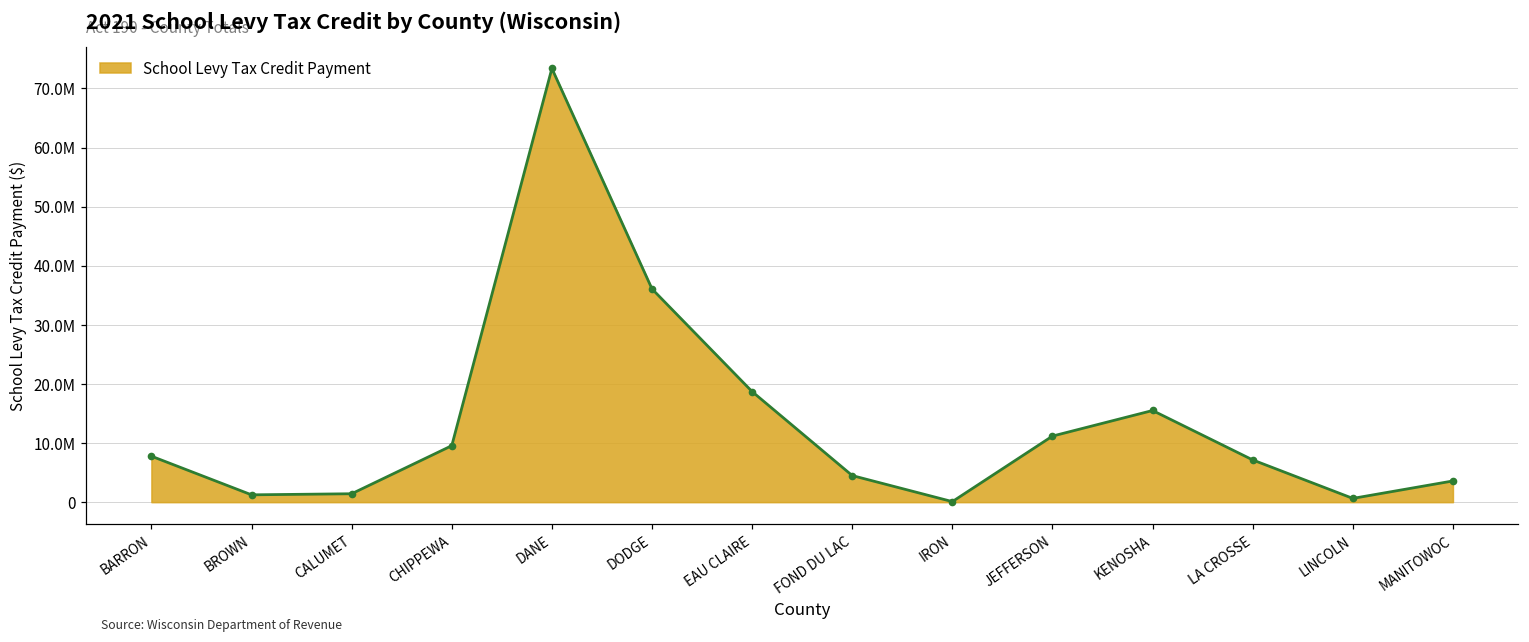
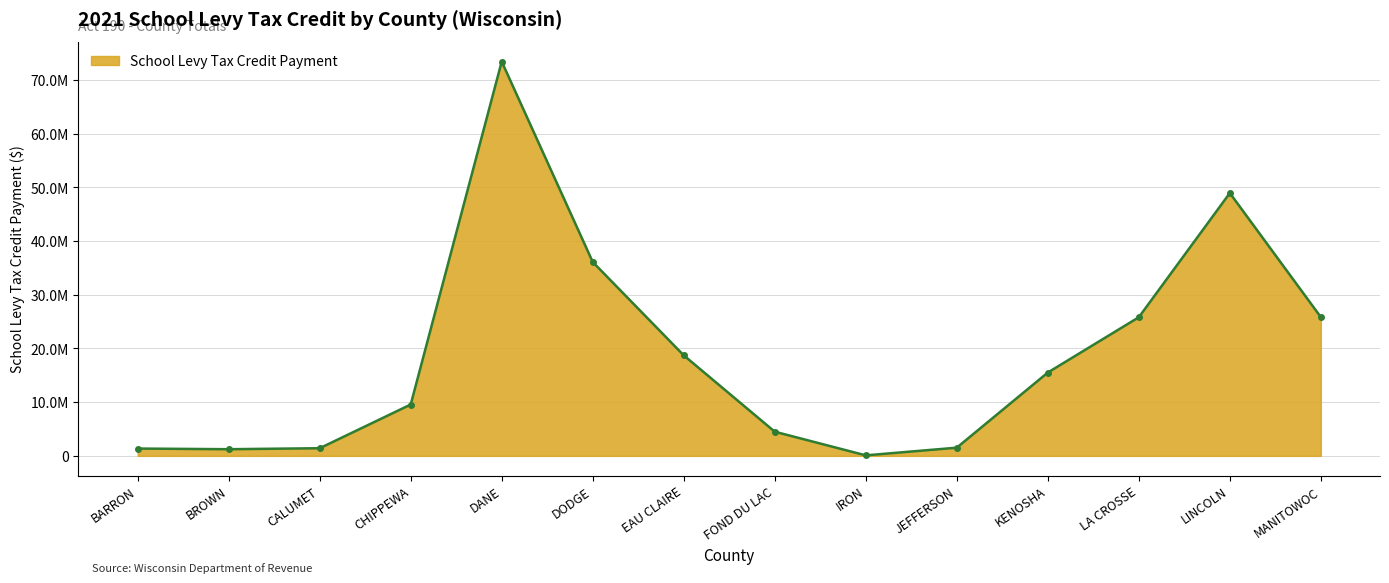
BARRON: 8000000 -> 1000000
JEFFERSON: 11000000 -> 2000000
LA CROSSE: 7000000 -> 26000000
LINCOLN: 1000000 -> 49000000
MANITOWOC: 4000000 -> 26000000
